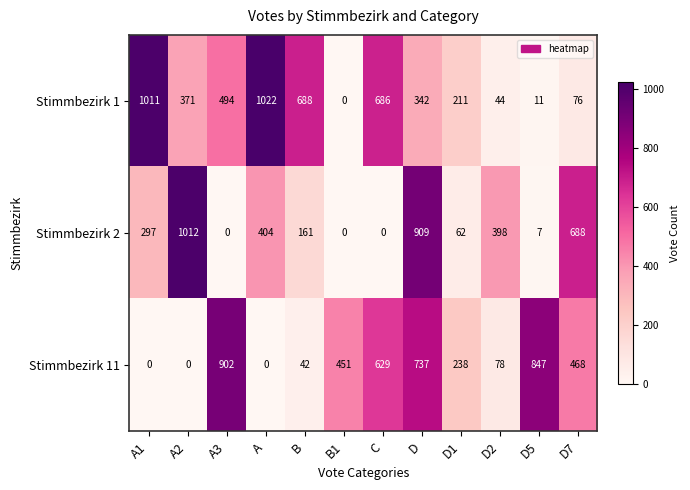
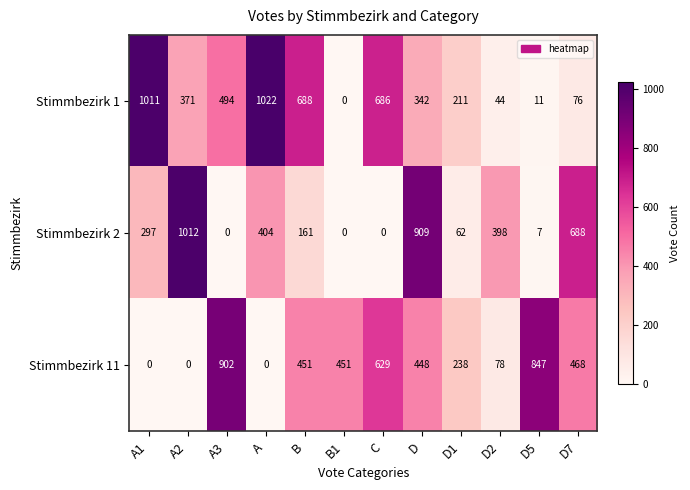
Stimmbezirk 11, B: 42 -> 451
Stimmbezirk 11, D: 737 -> 448
